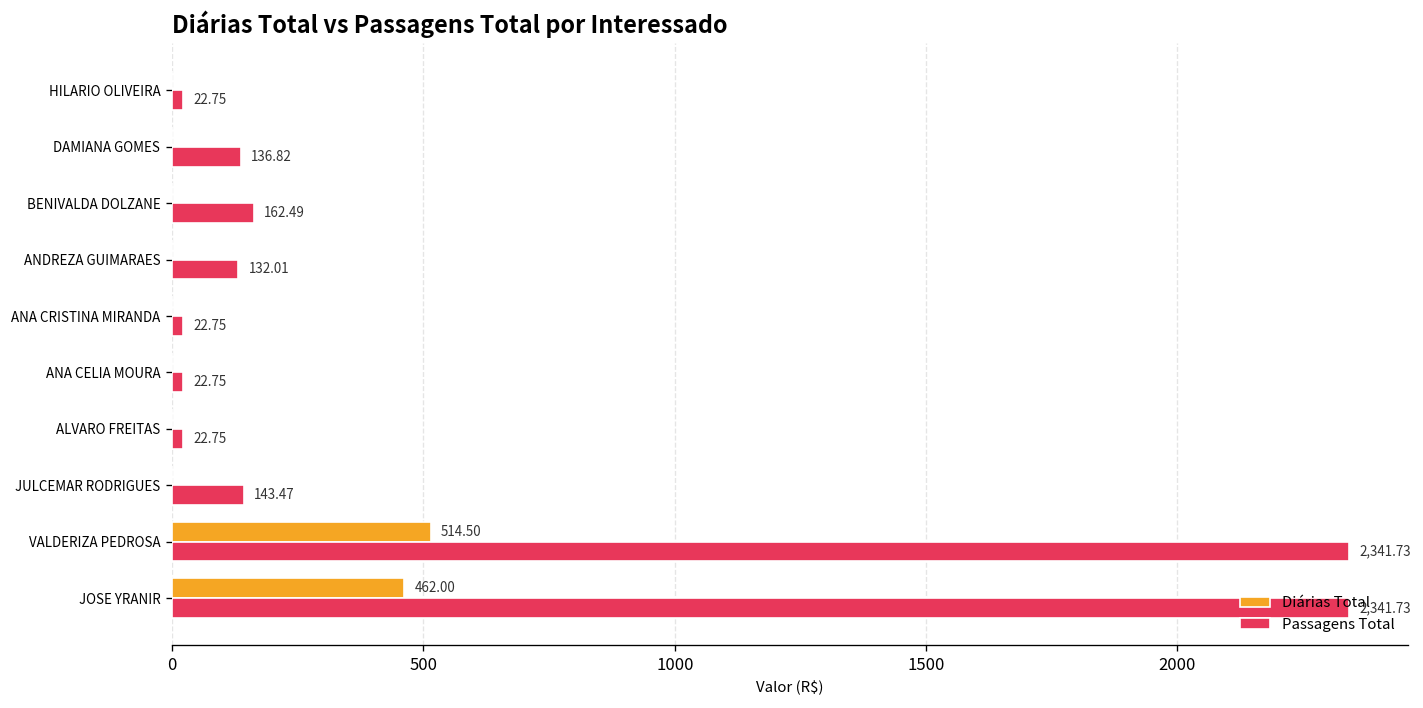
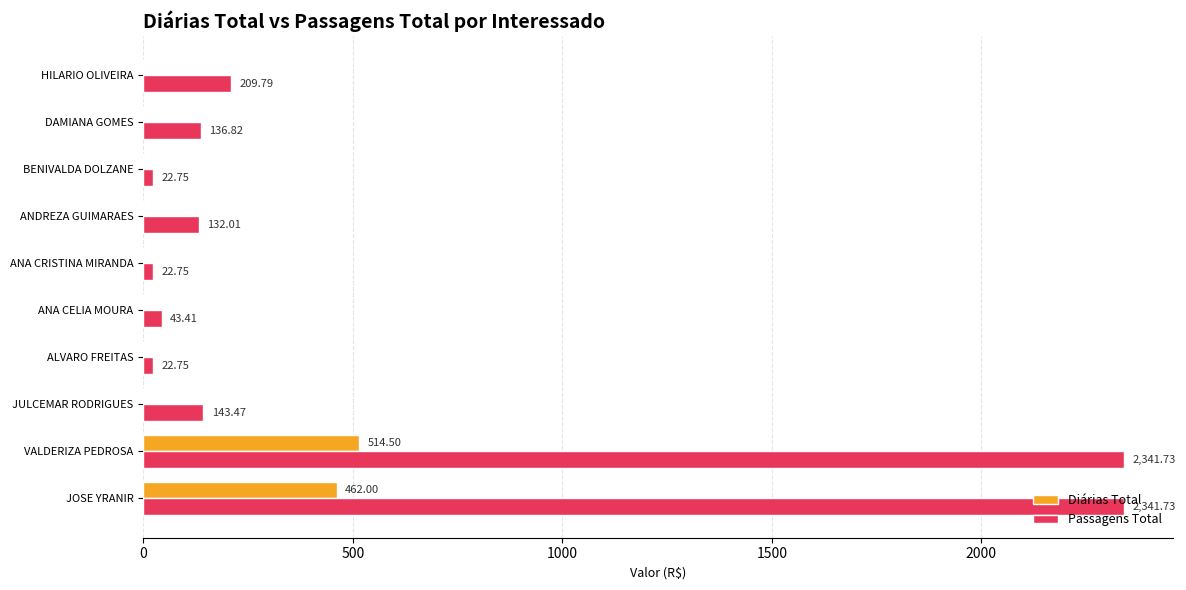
Passagens Total, HILARIO OLIVEIRA: 22.75 -> 209.79
Passagens Total, BENIVALDA DOLZANE: 162.49 -> 22.75
Passagens Total, ANA CELIA MOURA: 22.75 -> 43.41
